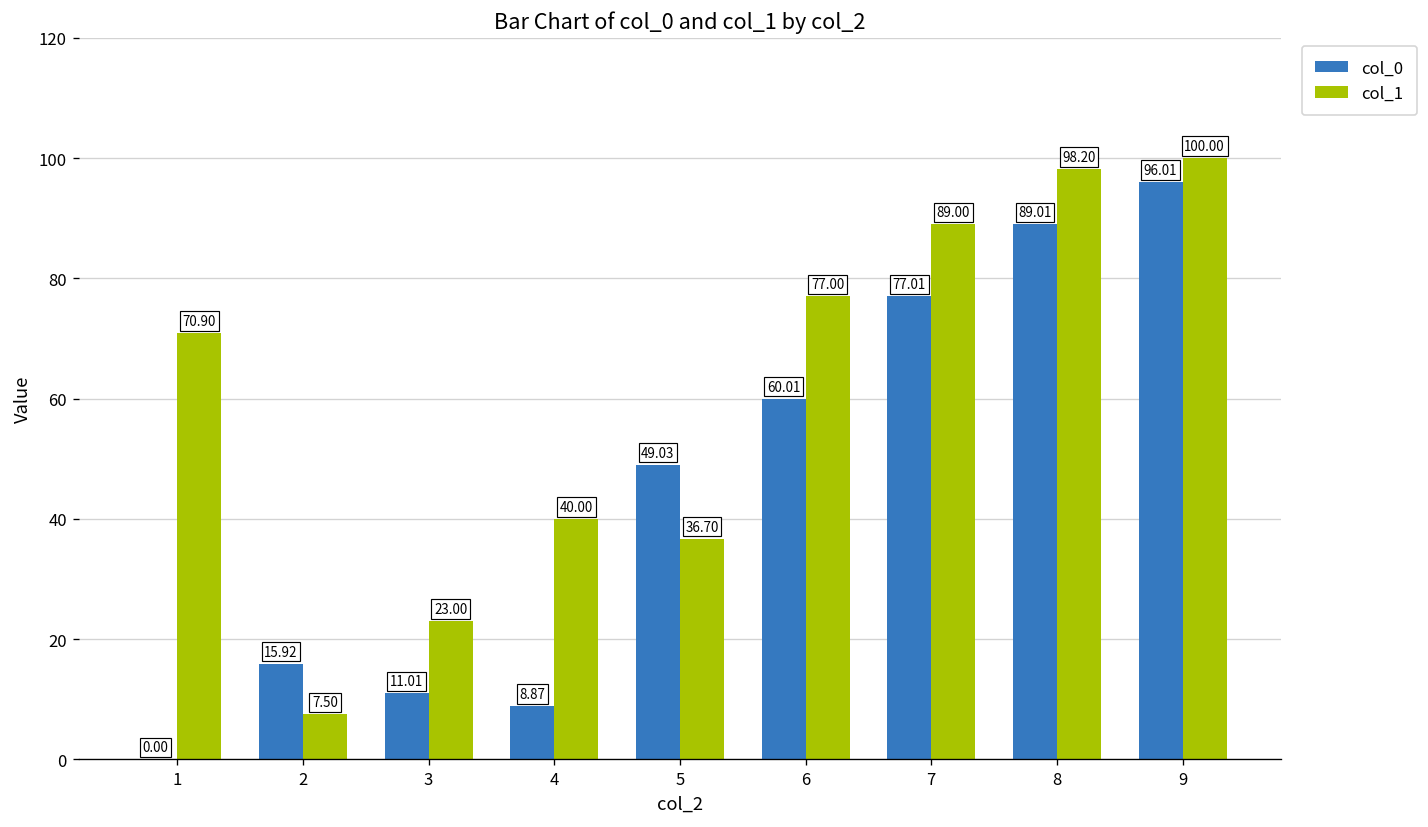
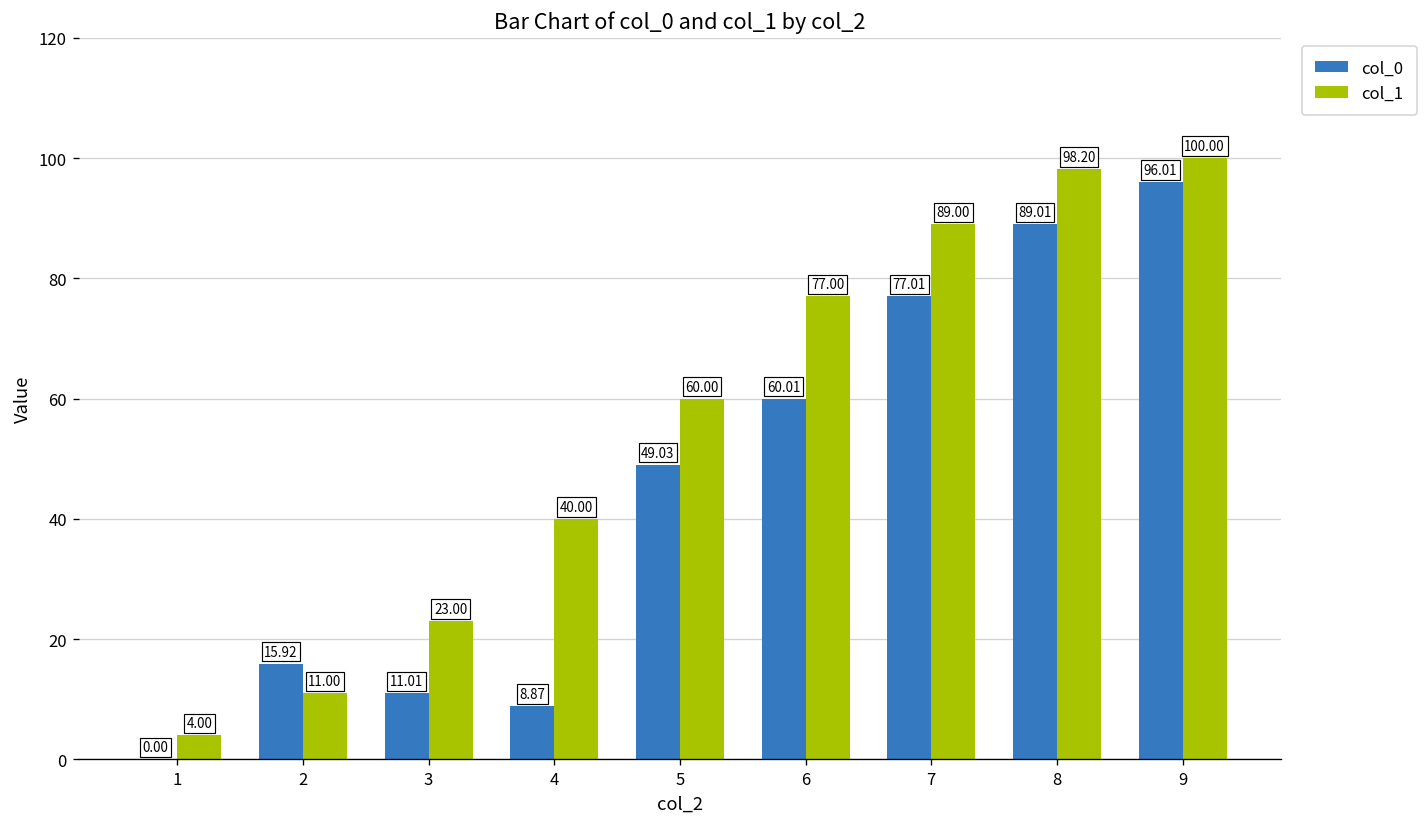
col_1, 1: 70.90 -> 4.00
col_1, 2: 7.50 -> 11.00
col_1, 5: 36.70 -> 60.00
